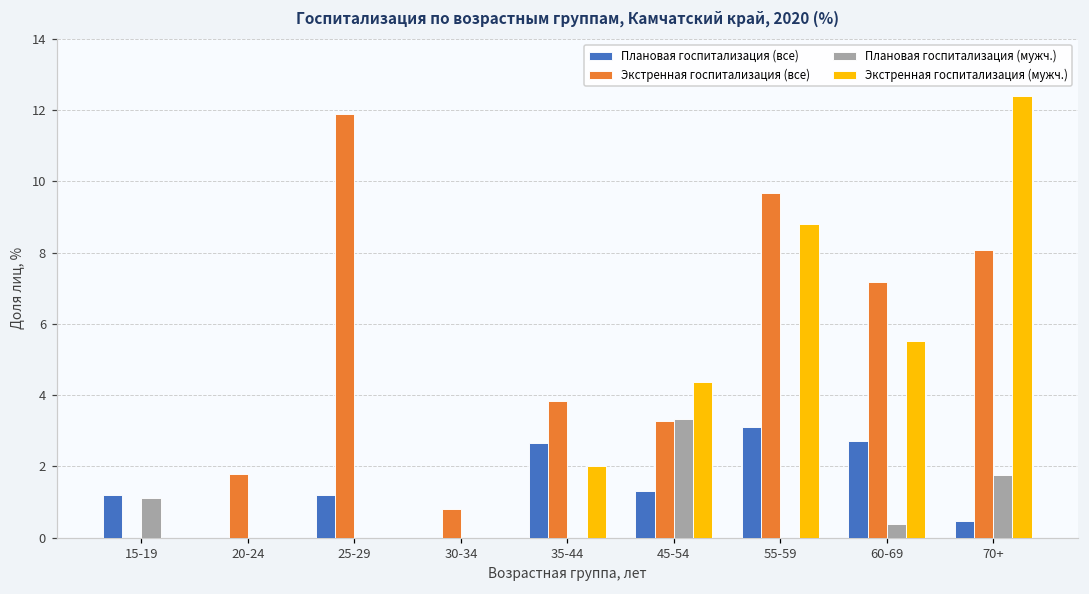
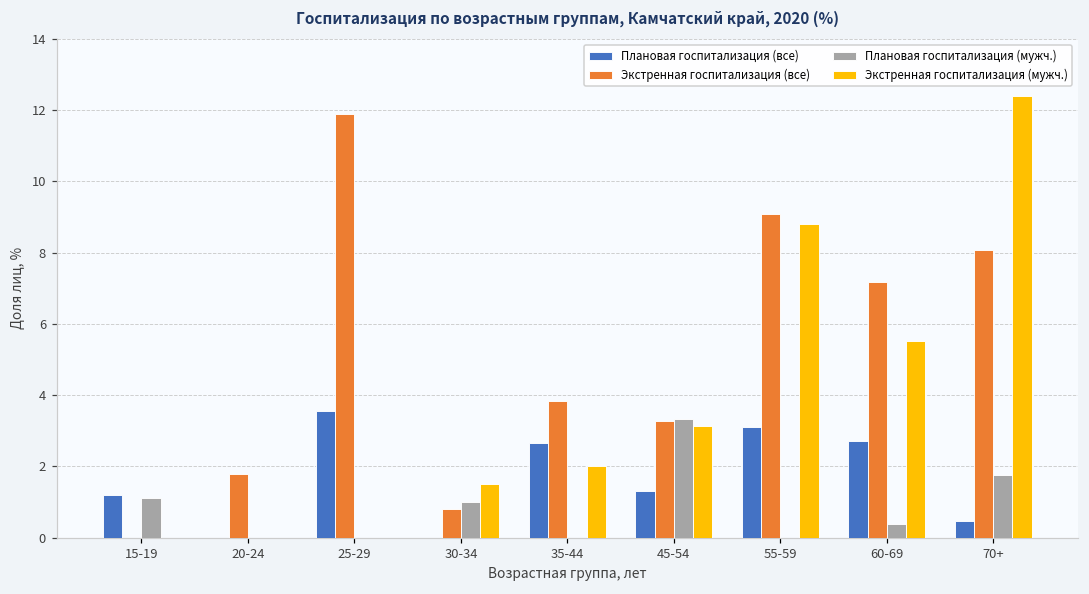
Плановая госпитализация (все), 25-29: 1.2 -> 3.6
Плановая госпитализация (мужч.), 30-34: 0 -> 1
Экстренная госпитализация (мужч.), 30-34: 0.0 -> 1.5
Экстренная госпитализация (мужч.), 45-54: 4.4 -> 3.1
Экстренная госпитализация (все), 55-59: 9.7 -> 9.1
